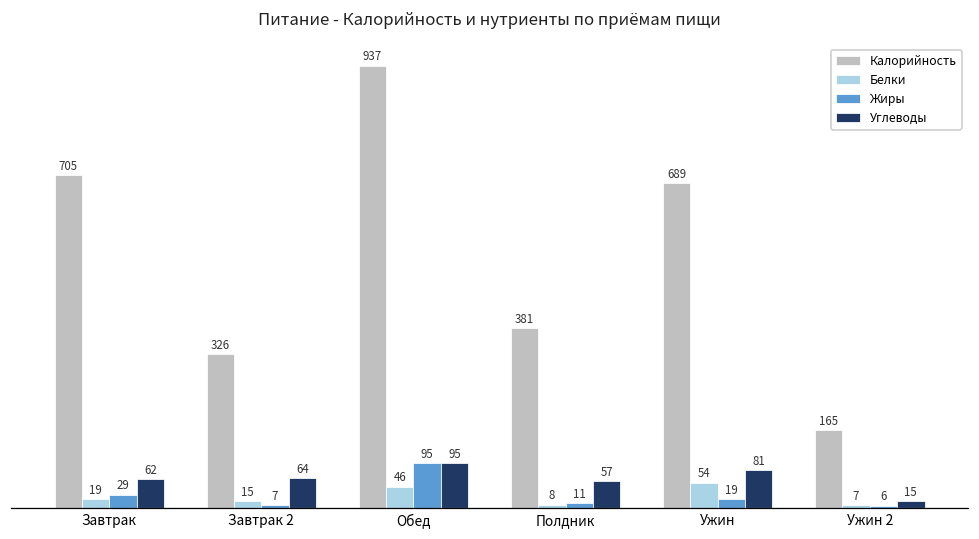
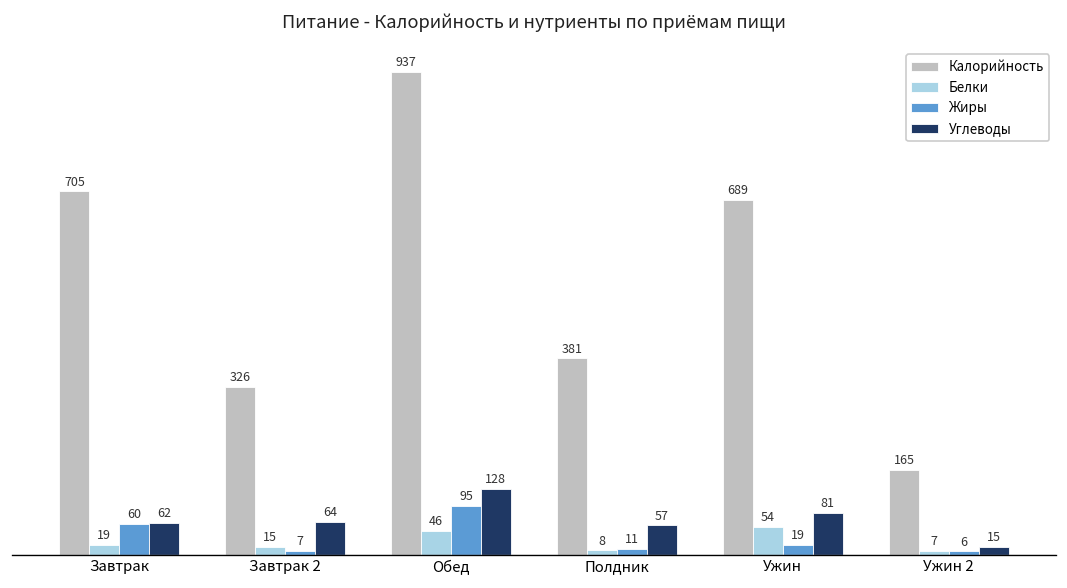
Жиры, Завтрак: 29 -> 60
Углеводы, Обед: 95 -> 128
